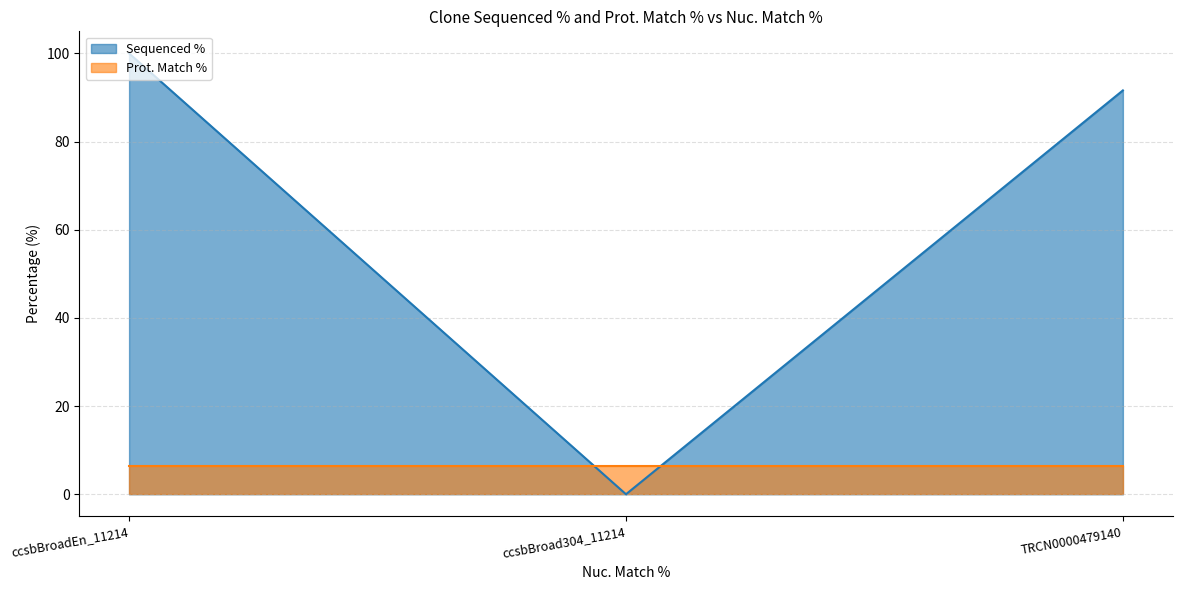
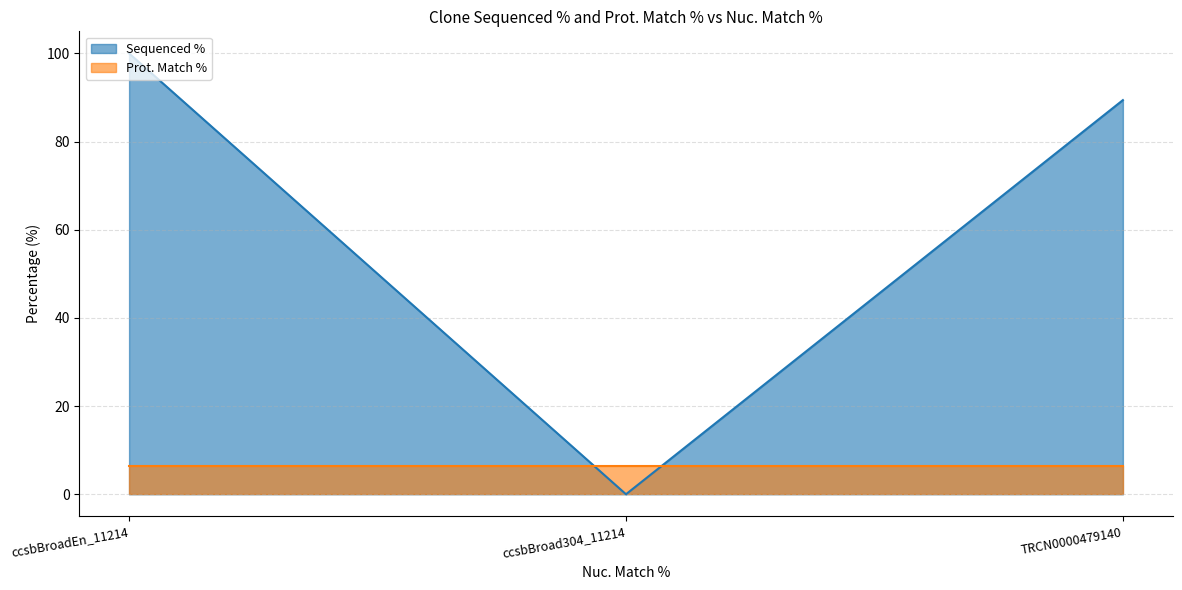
Sequenced %, TRCN0000479140: 92 -> 89
